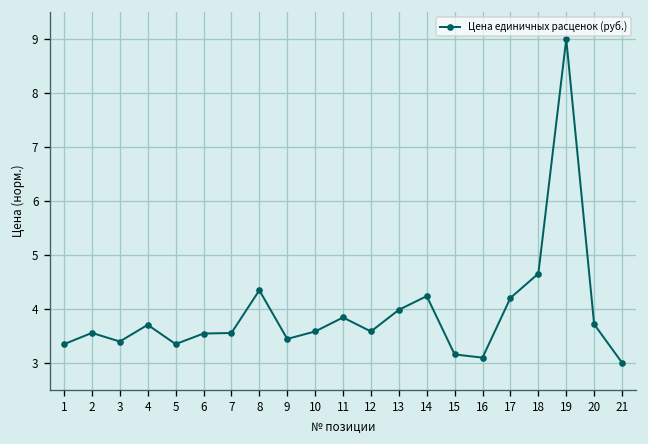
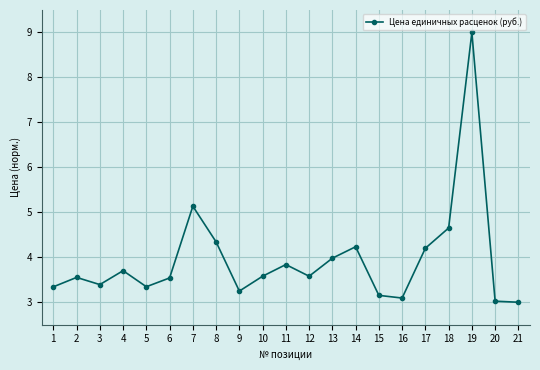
7: 3.6 -> 5.1
9: 3.4 -> 3.2
20: 3.7 -> 3.0
